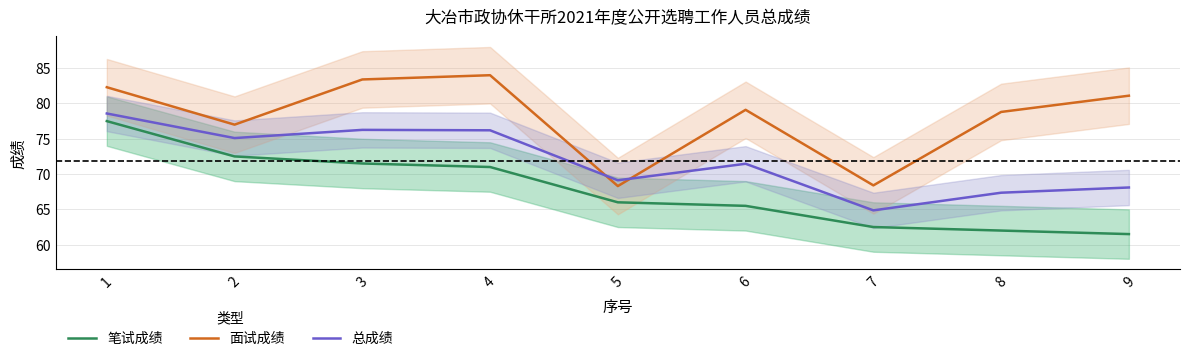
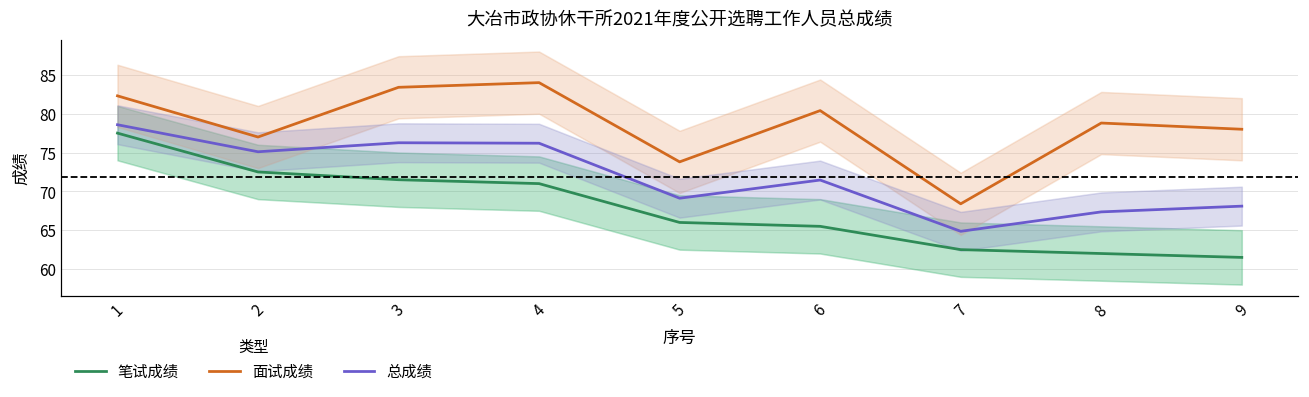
面试成绩, 5: 68 -> 74
面试成绩, 6: 79 -> 80
面试成绩, 9: 81 -> 78
